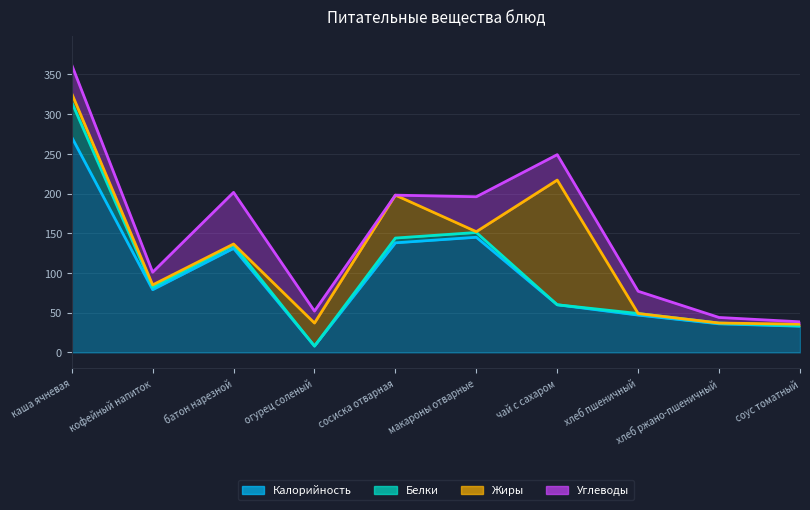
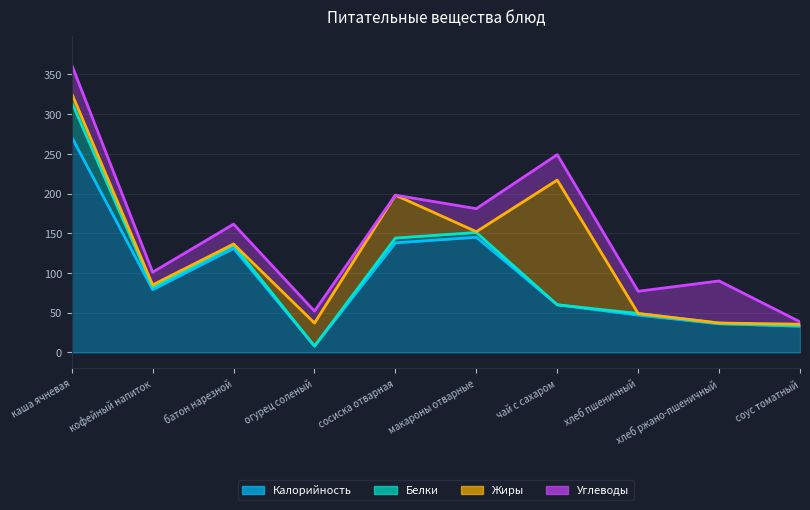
Углеводы, батон нарезной: 70 -> 30
Углеводы, макароны отварные: 40 -> 30
Углеводы, хлеб ржано-пшеничный: 10 -> 50
